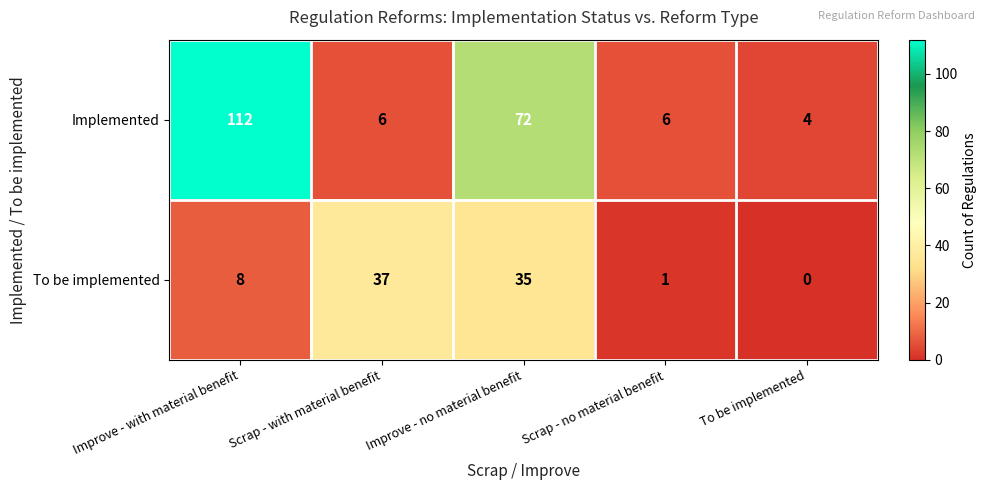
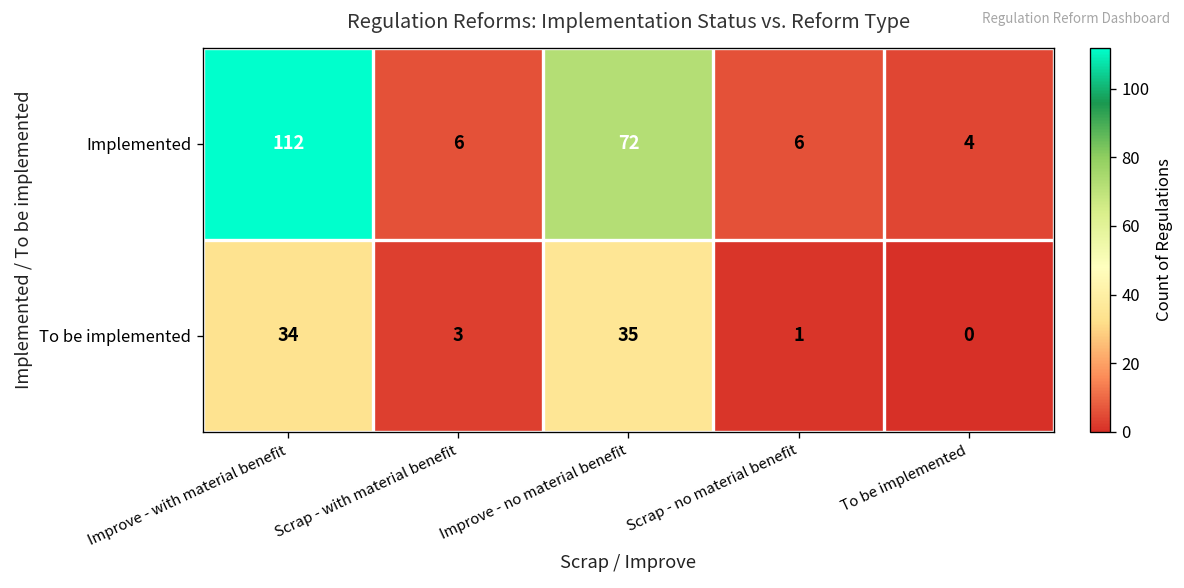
To be implemented, Improve - with material benefit: 8 -> 34
To be implemented, Scrap - with material benefit: 37 -> 3
